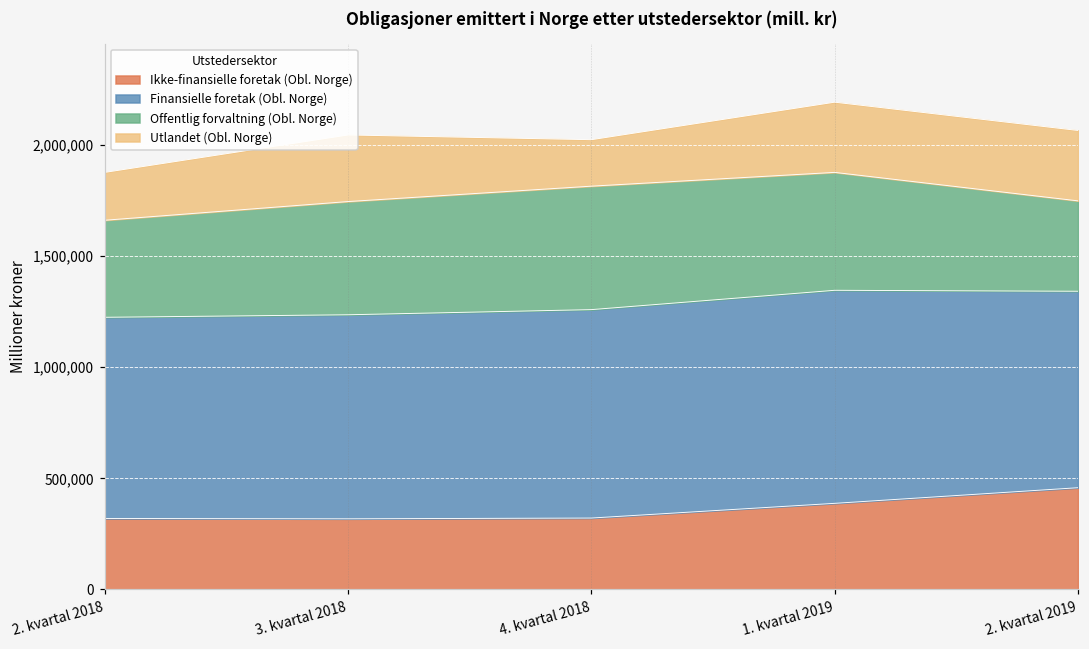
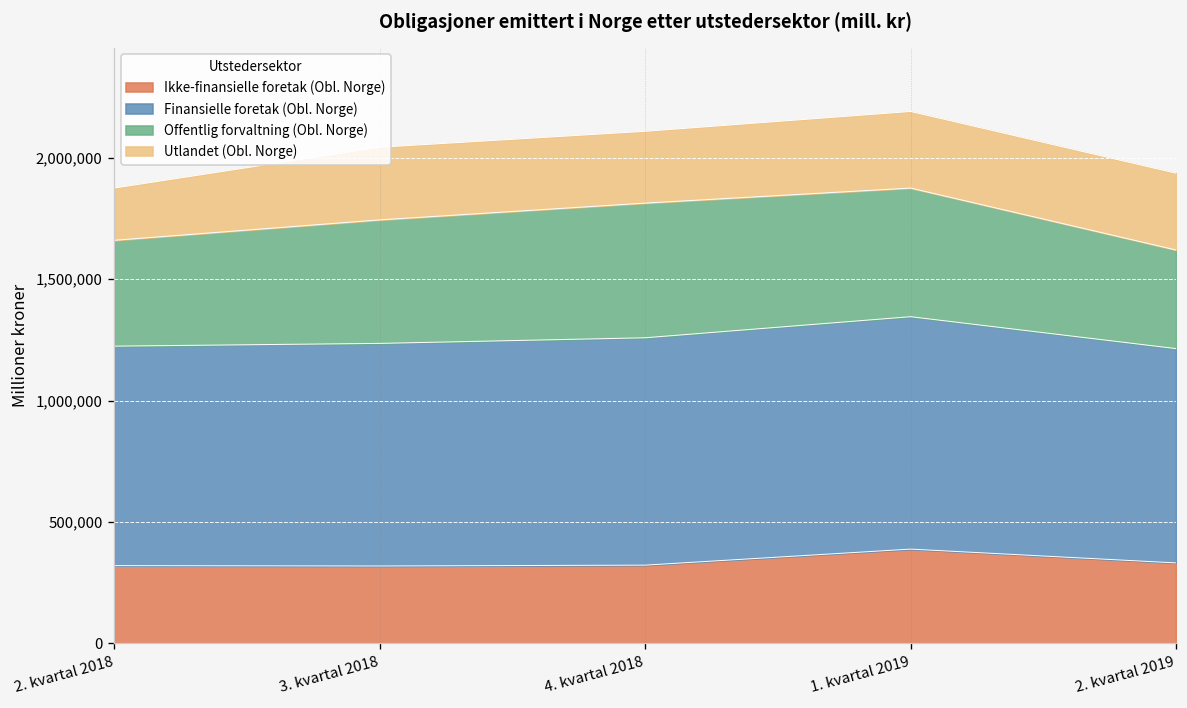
Utlandet (Obl. Norge), 4. kvartal 2018: 210,000 -> 300,000
Ikke-finansielle foretak (Obl. Norge), 2. kvartal 2019: 460,000 -> 330,000
